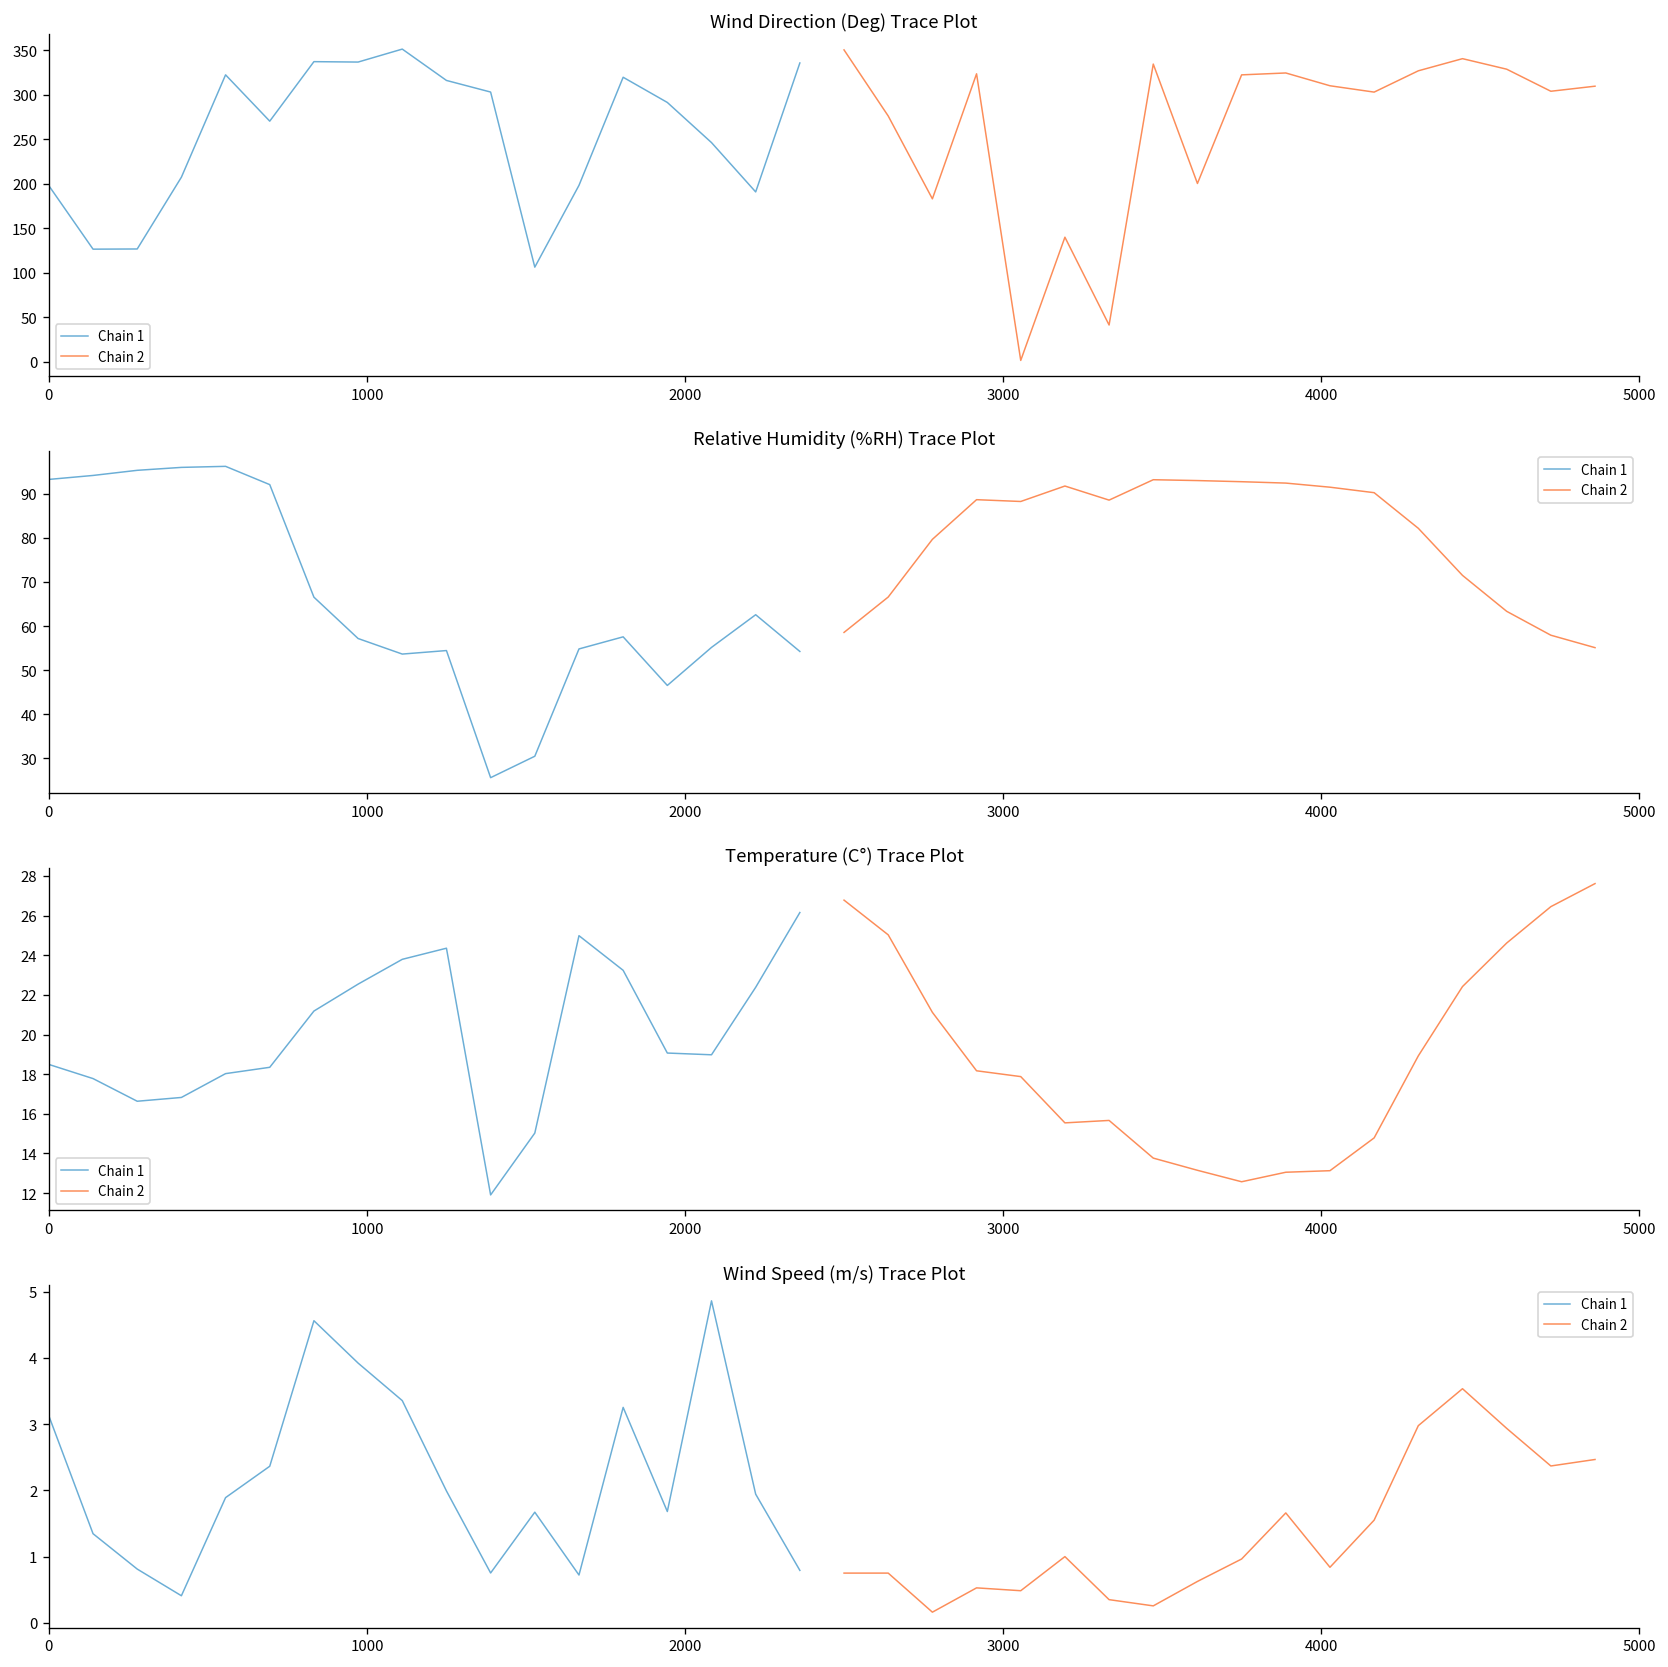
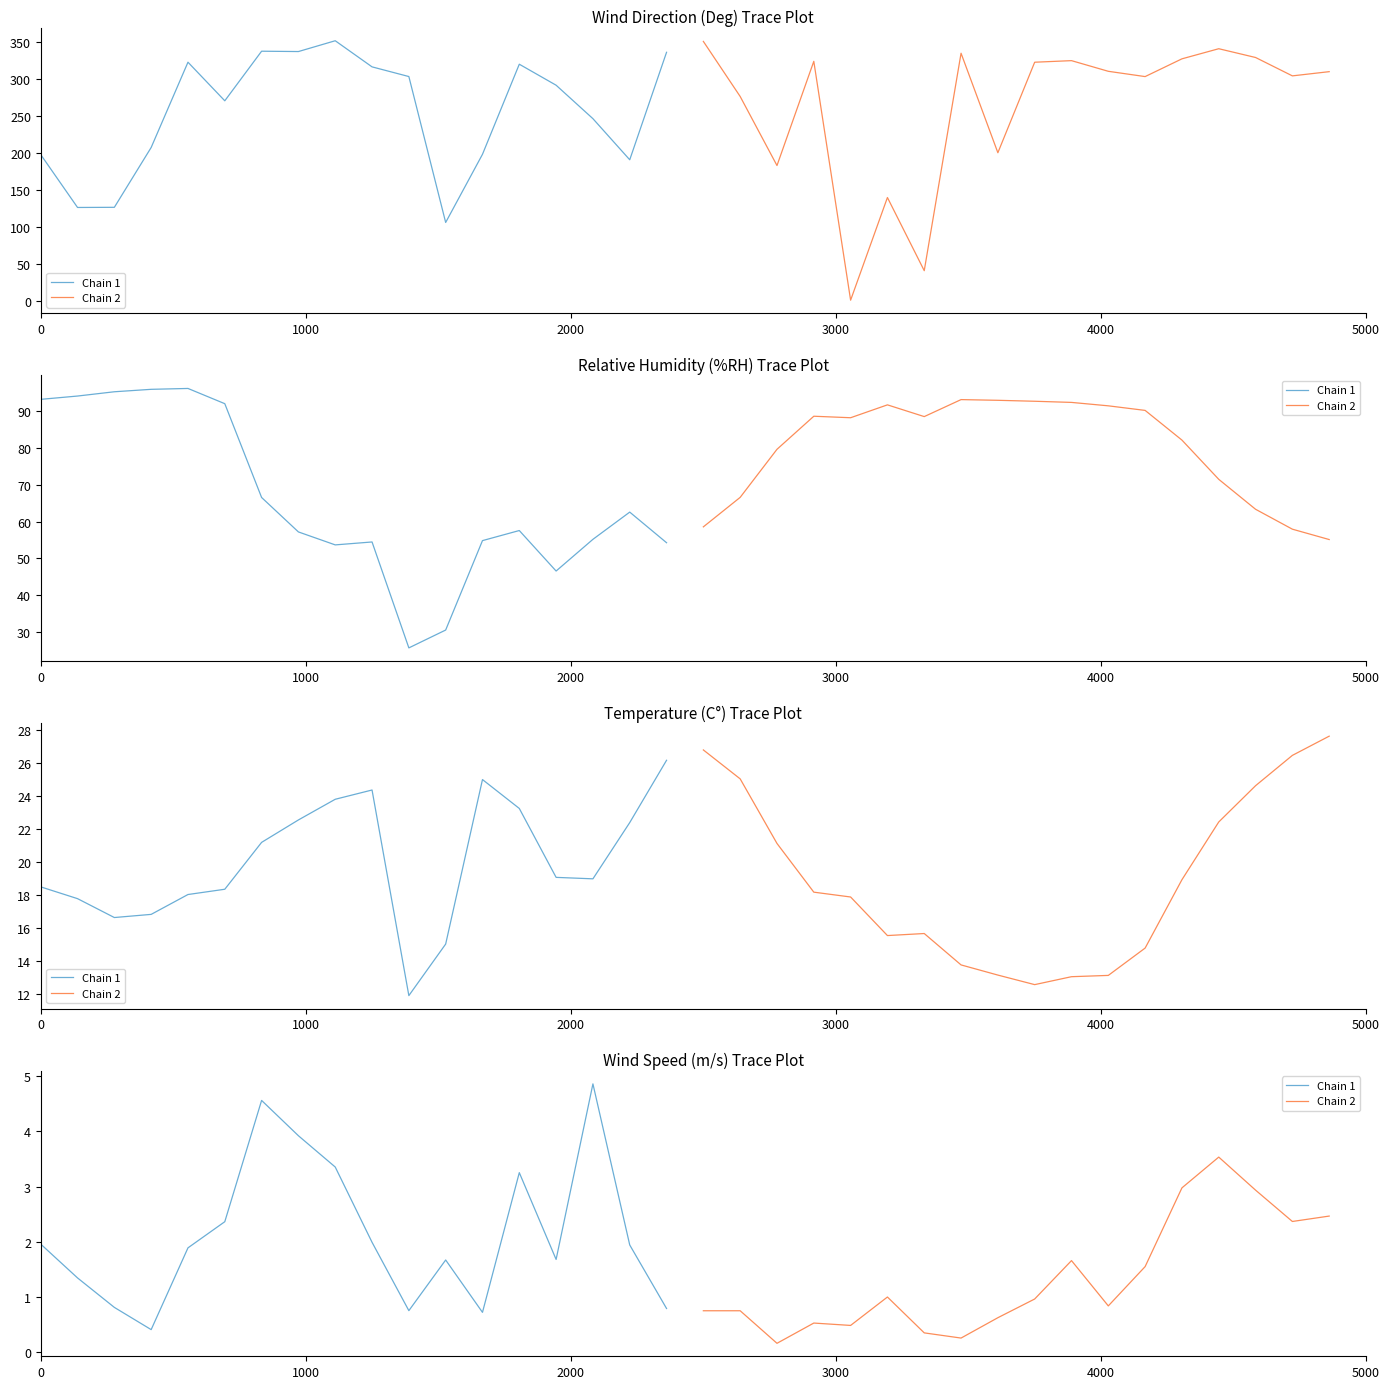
Wind Speed (m/s) Trace Plot, Chain 1, 0: 3.1 -> 2.0
